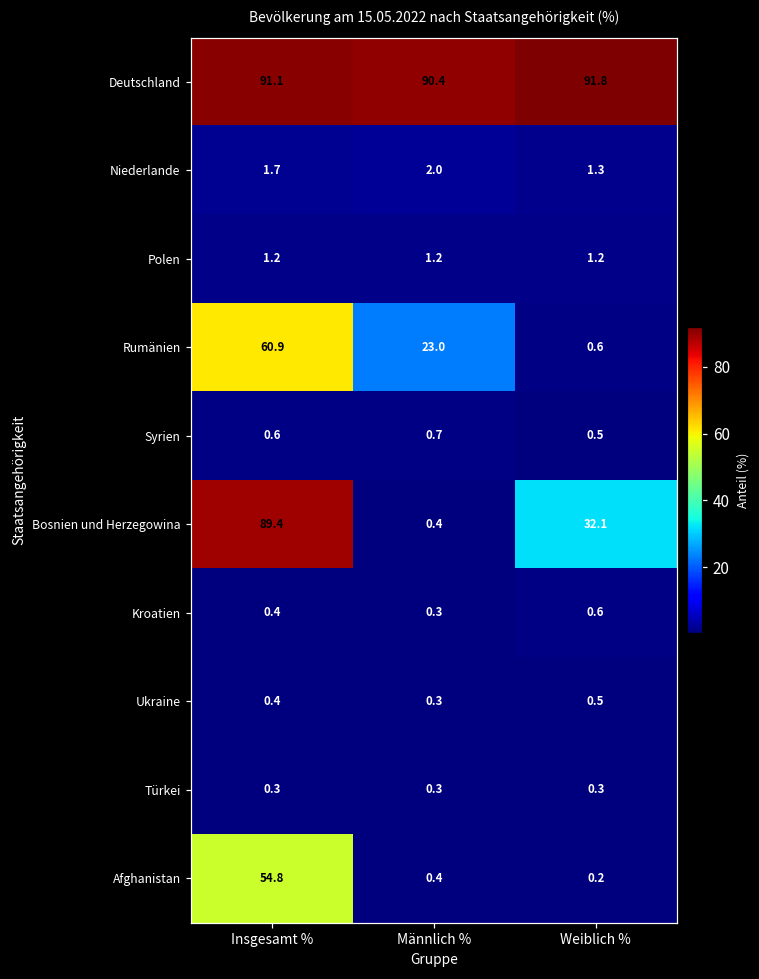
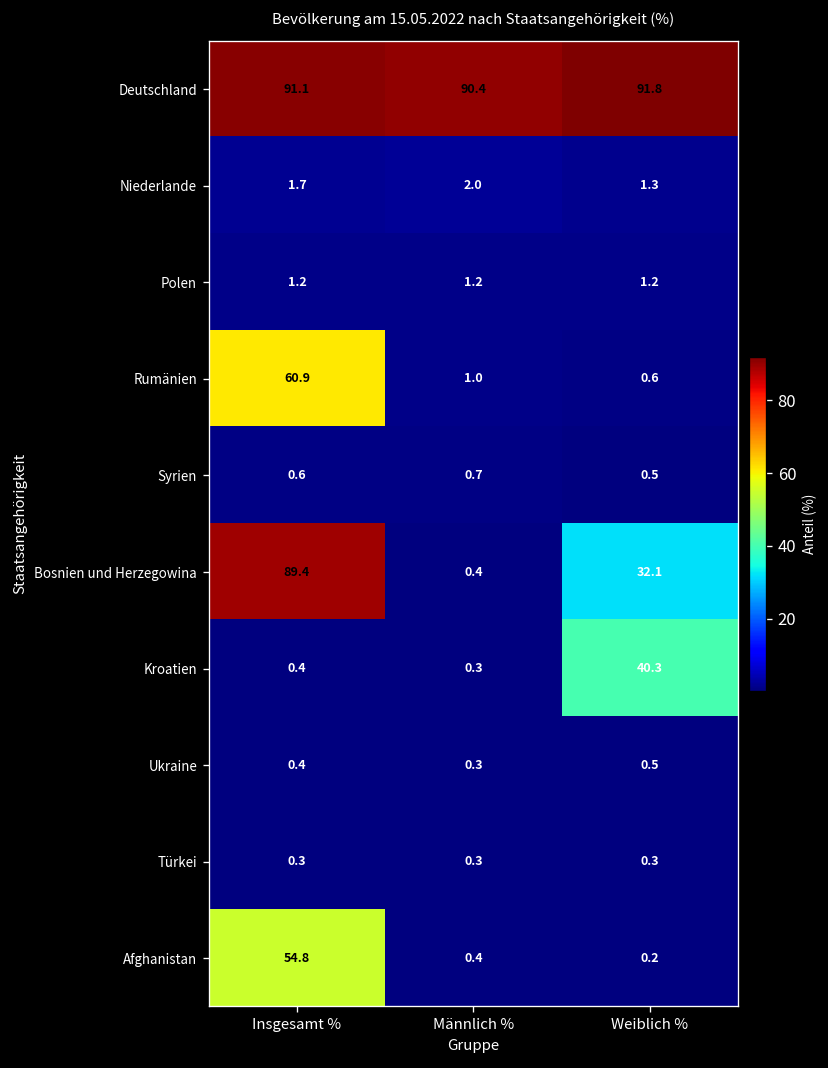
Rumänien, Männlich %: 23.0 -> 1.0
Kroatien, Weiblich %: 0.6 -> 40.3
